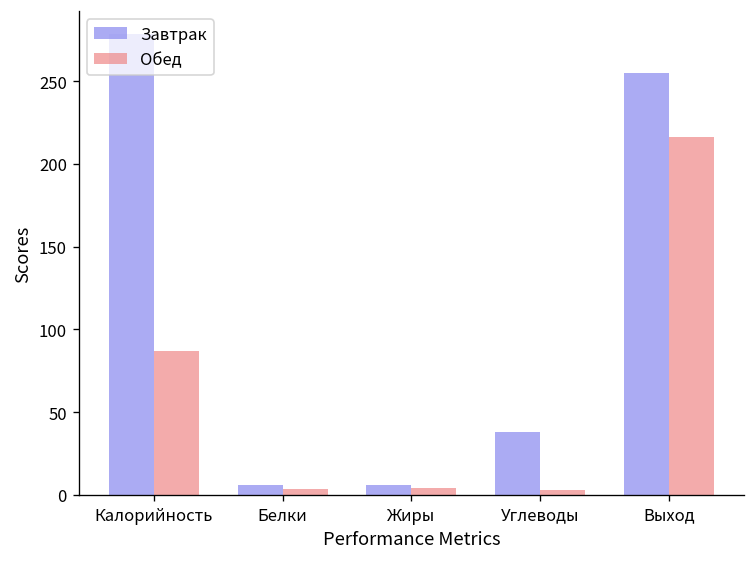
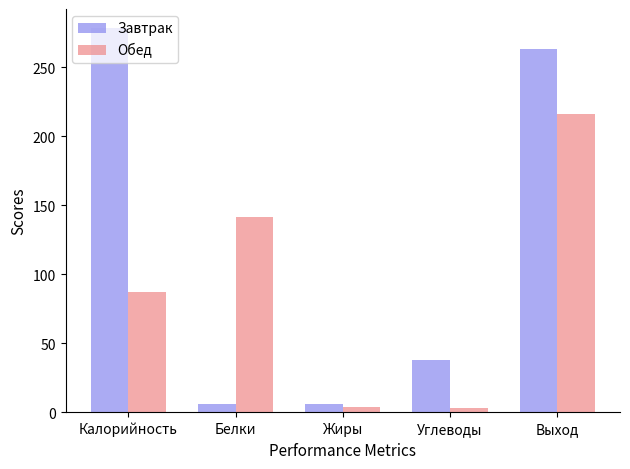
Обед, Белки: 4 -> 141
Завтрак, Выход: 255 -> 263
